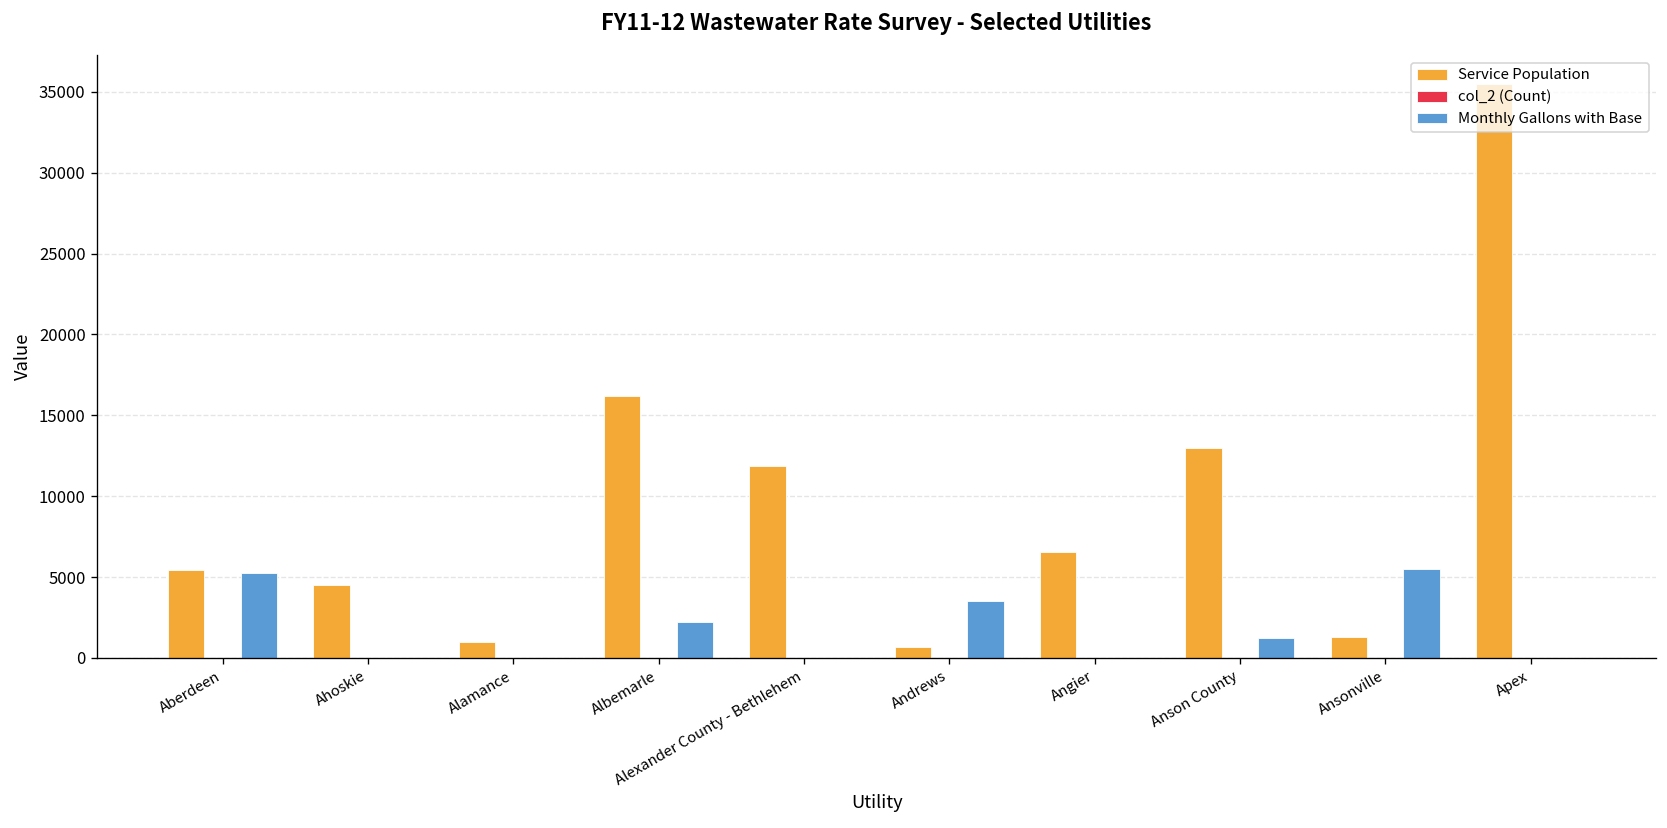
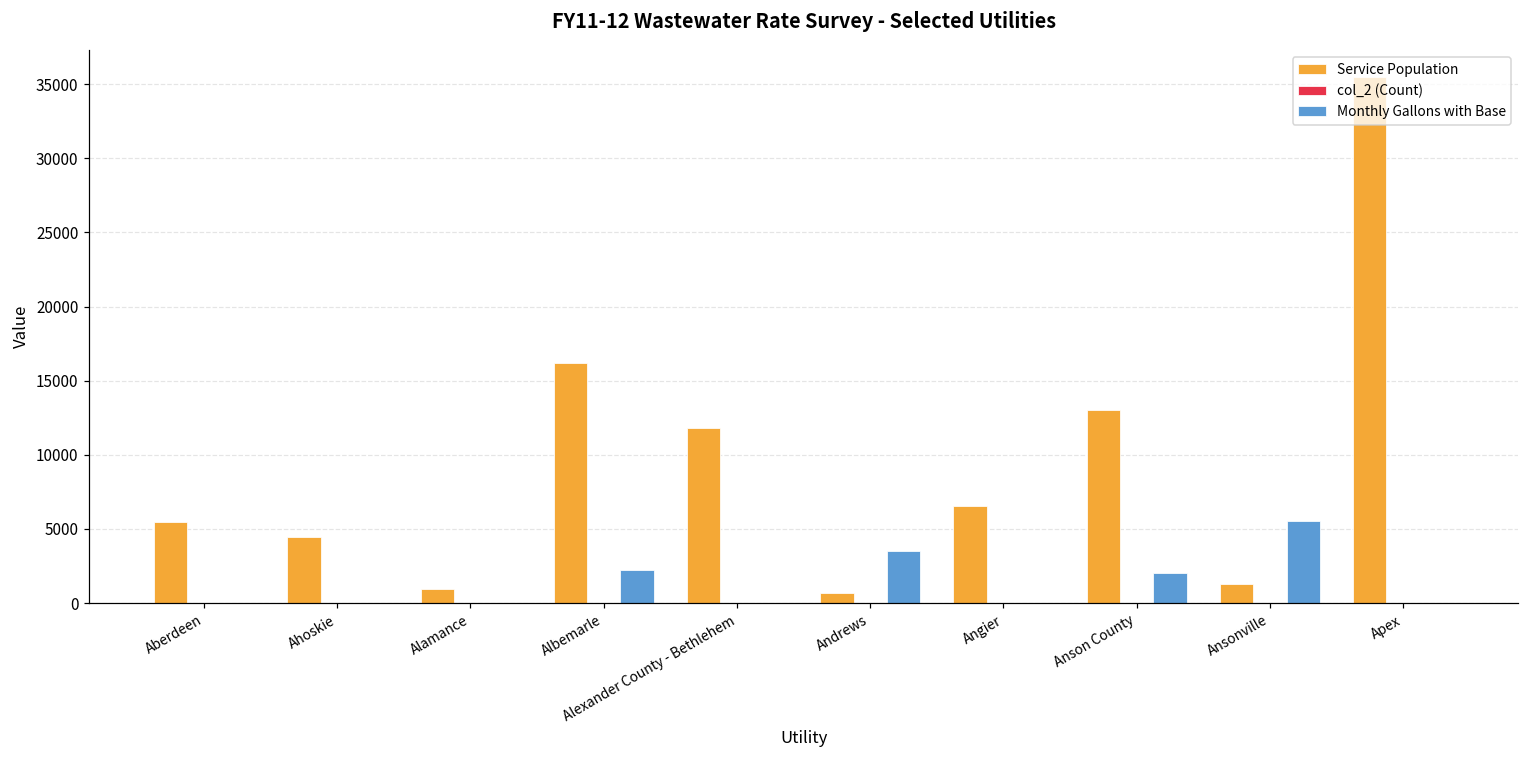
Monthly Gallons with Base, Aberdeen: 5300 -> 0
Monthly Gallons with Base, Anson County: 1200 -> 2000
